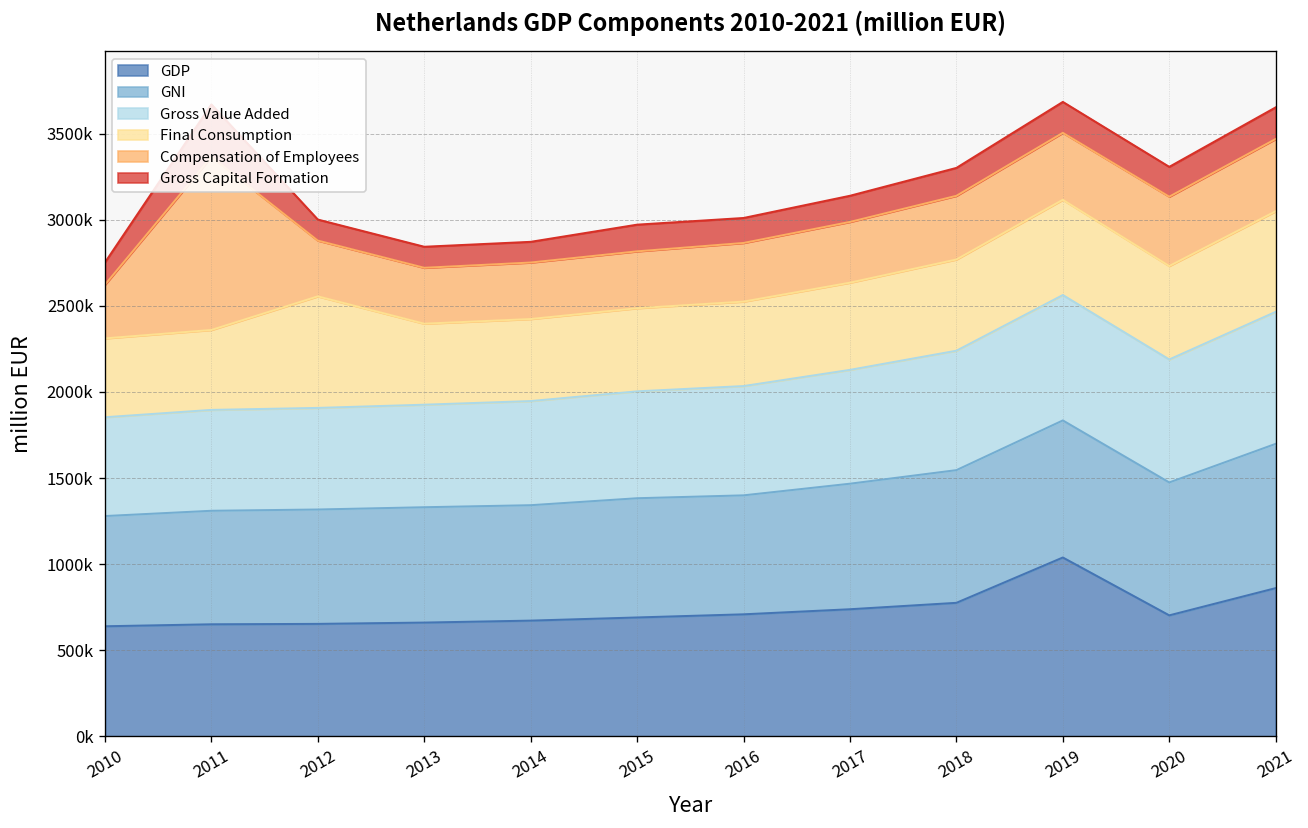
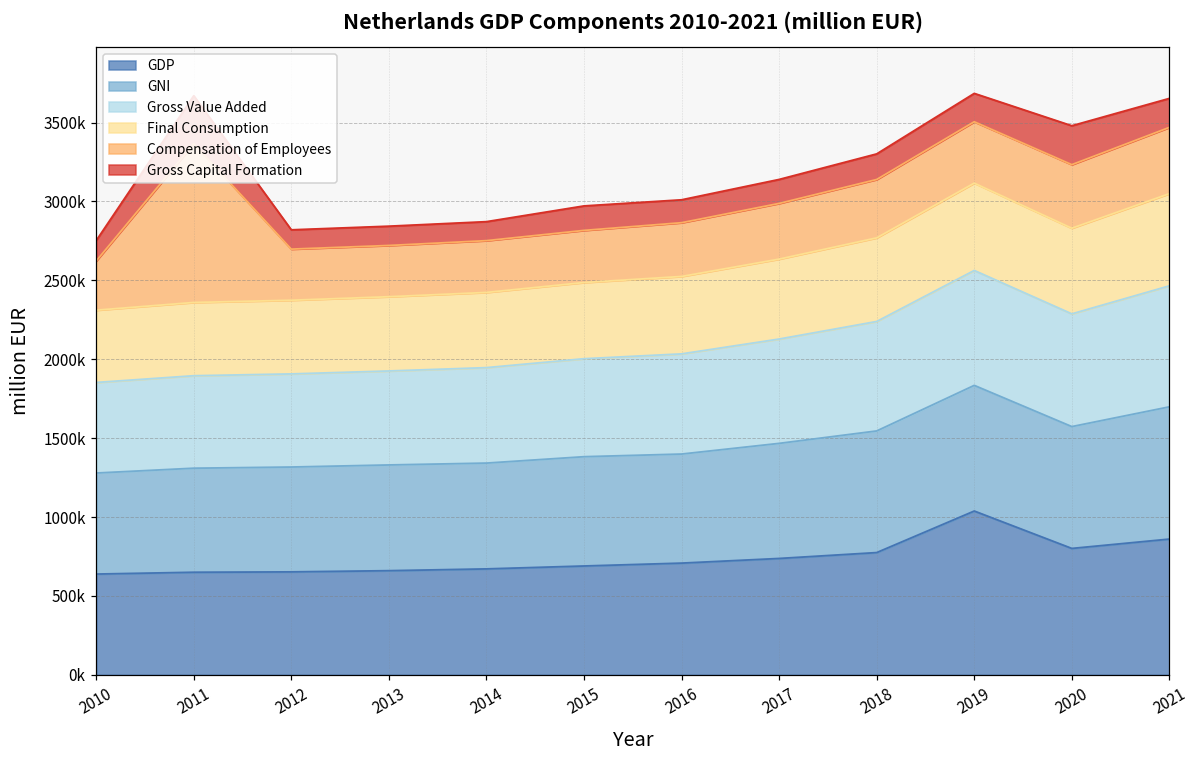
Final Consumption, 2012: 650000 -> 470000
GDP, 2020: 700000 -> 800000
Gross Capital Formation, 2020: 170000 -> 250000
